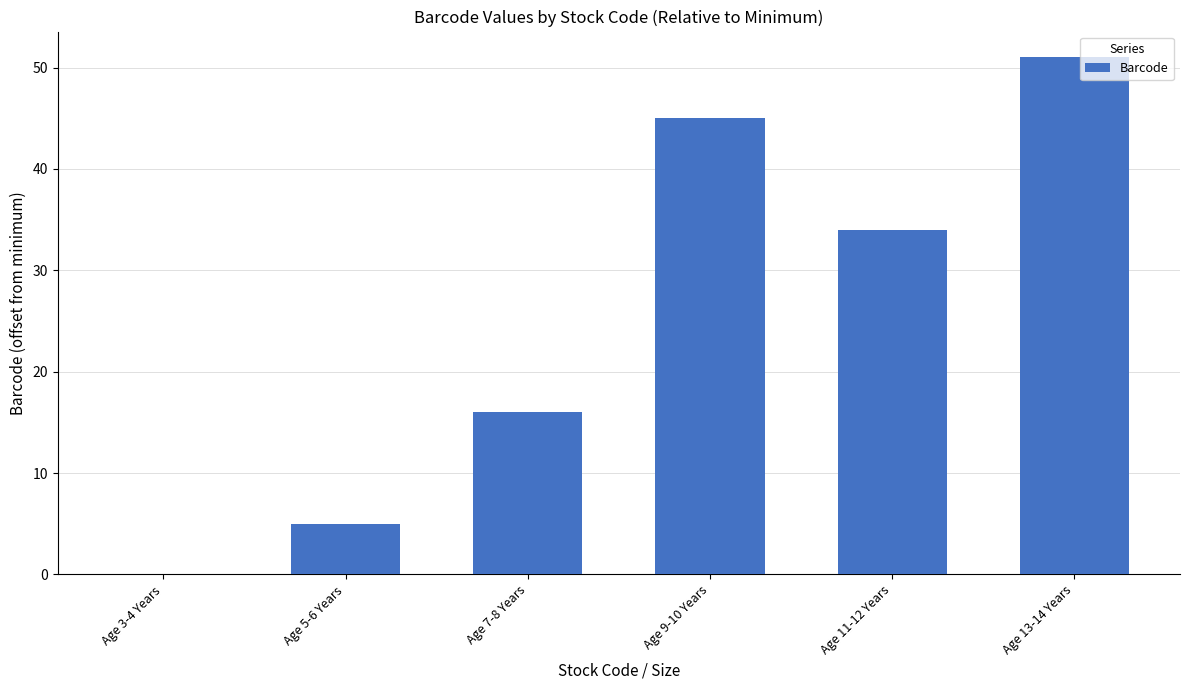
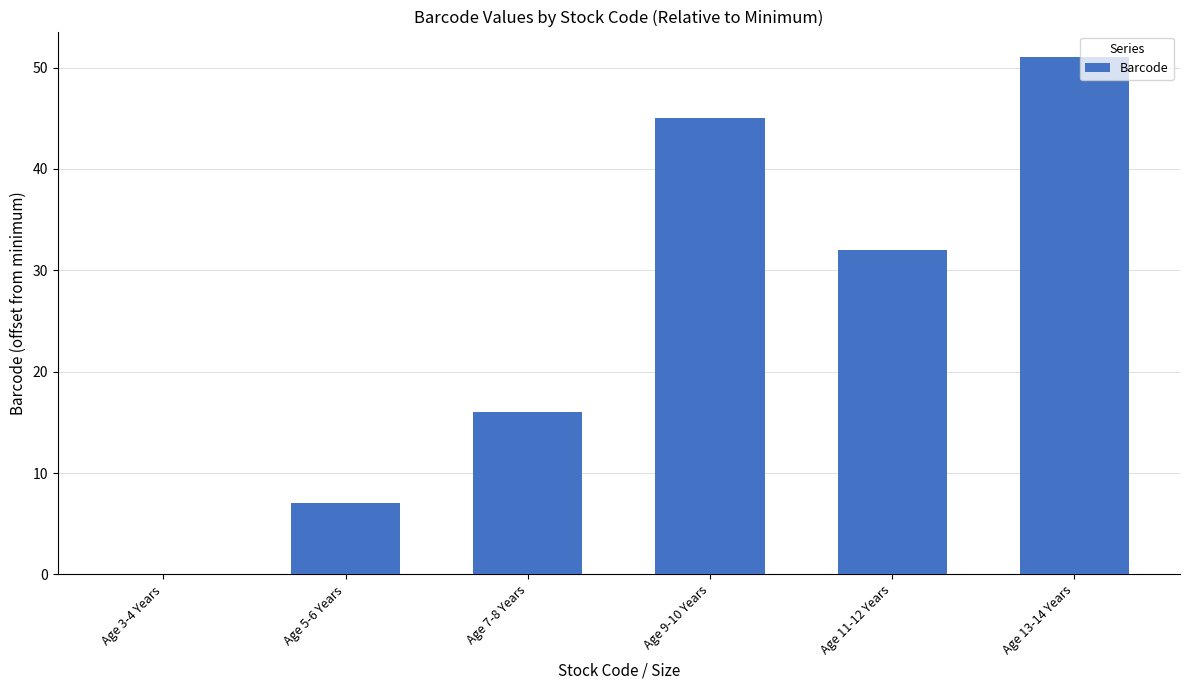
Age 5-6 Years: 5.0 -> 7.0
Age 11-12 Years: 34.0 -> 32.0
